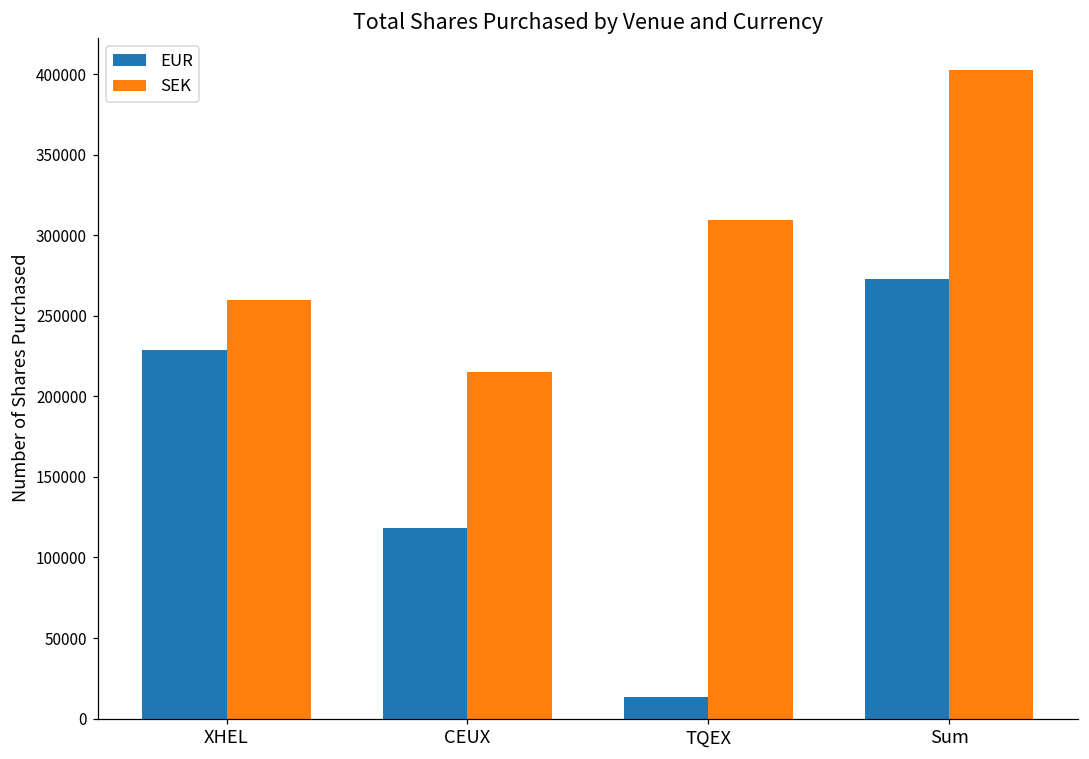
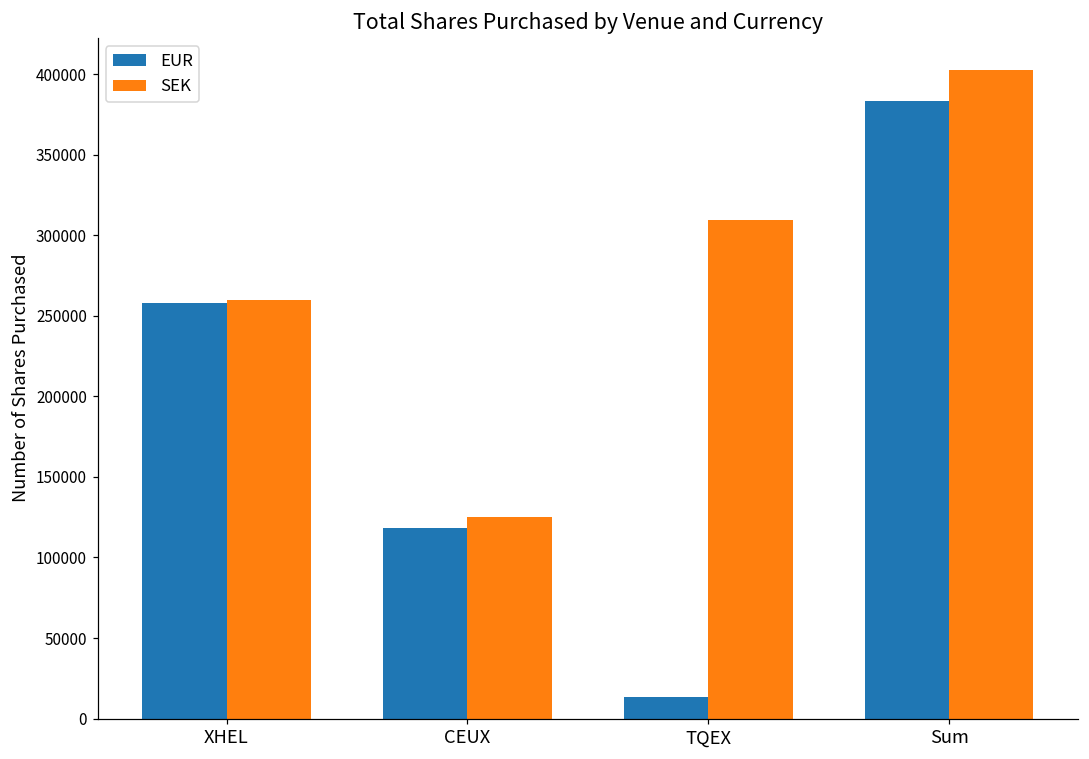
EUR, XHEL: 229000 -> 258000
SEK, CEUX: 215000 -> 125000
EUR, Sum: 273000 -> 384000
